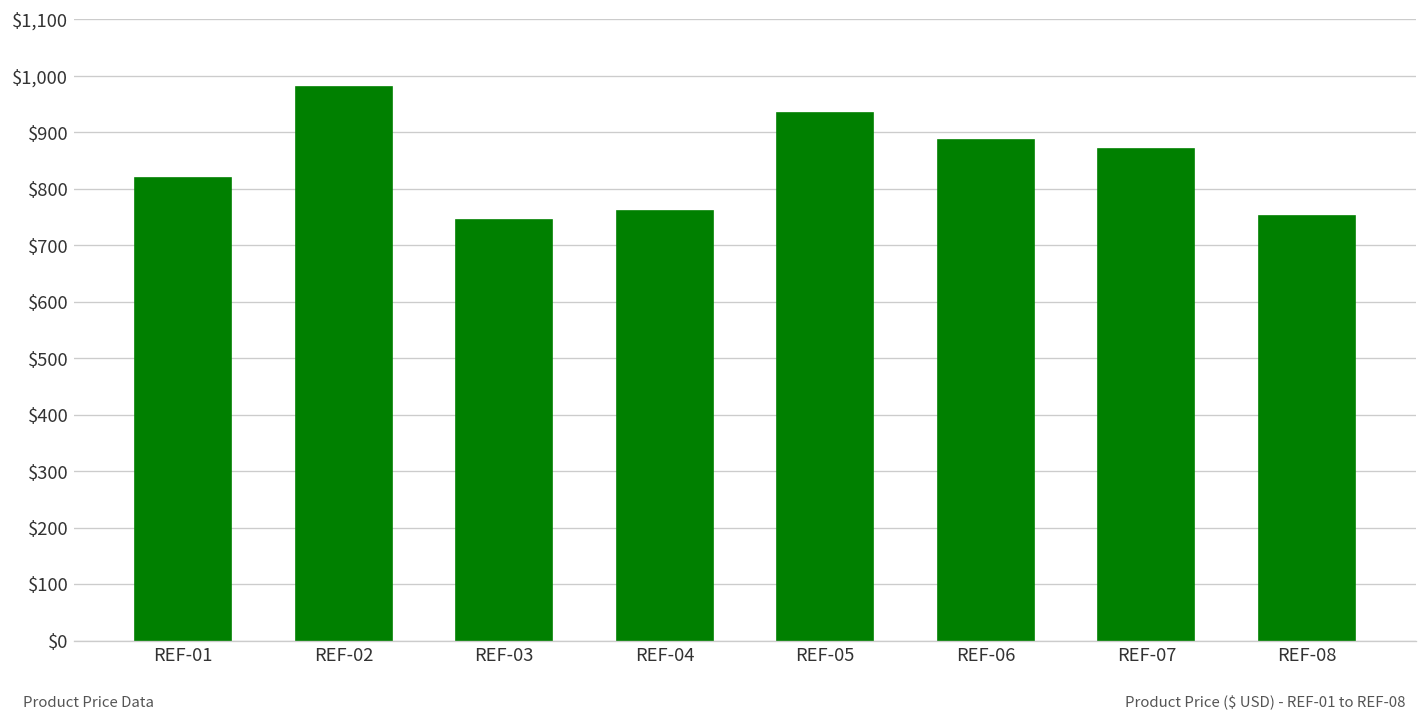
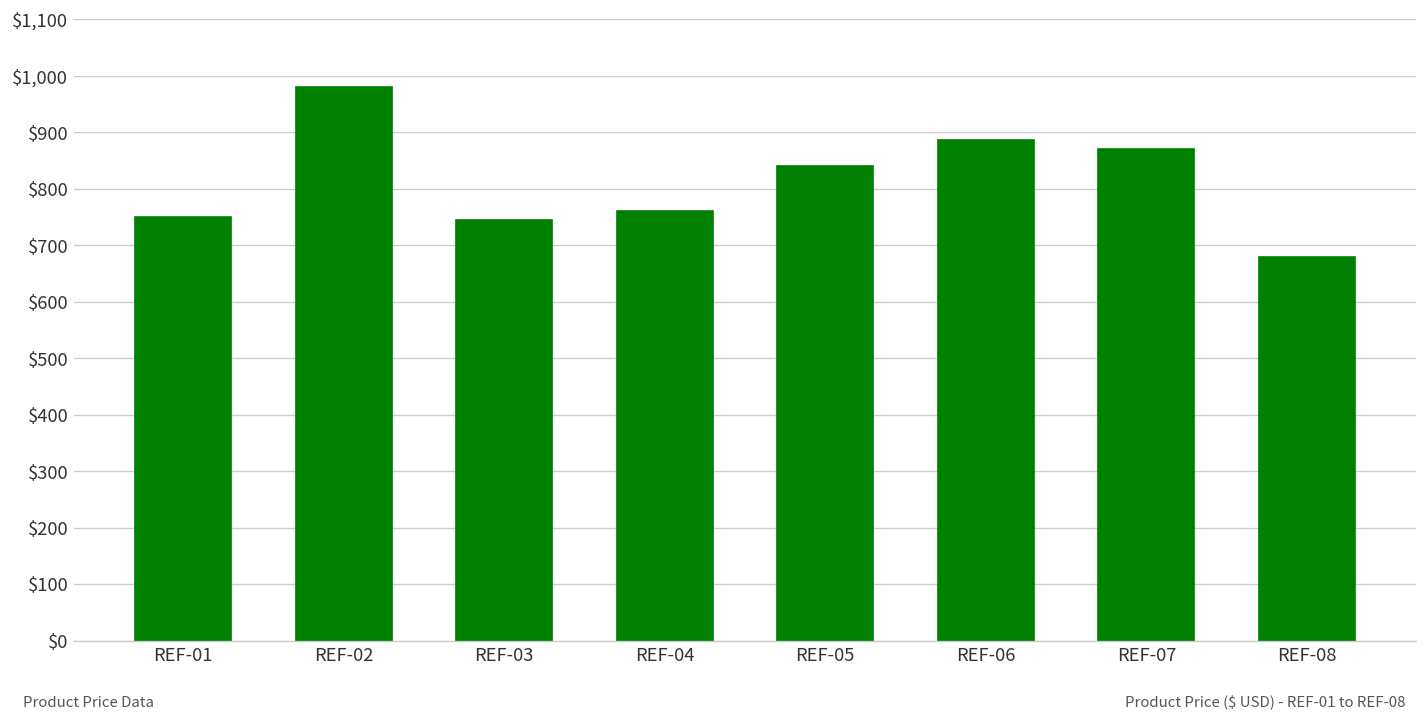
REF-01: $820 -> $750
REF-05: $940 -> $840
REF-08: $750 -> $680
